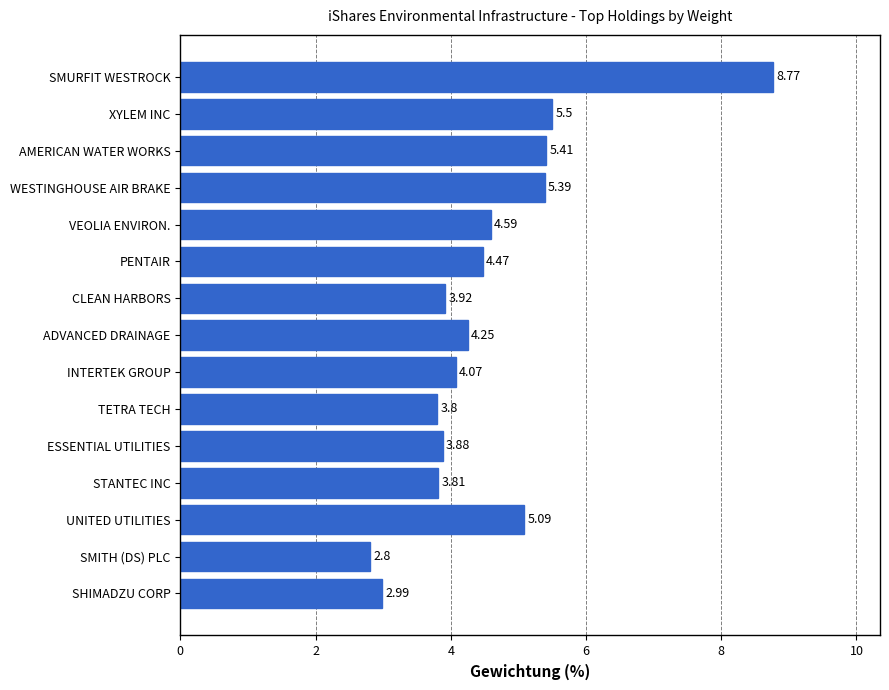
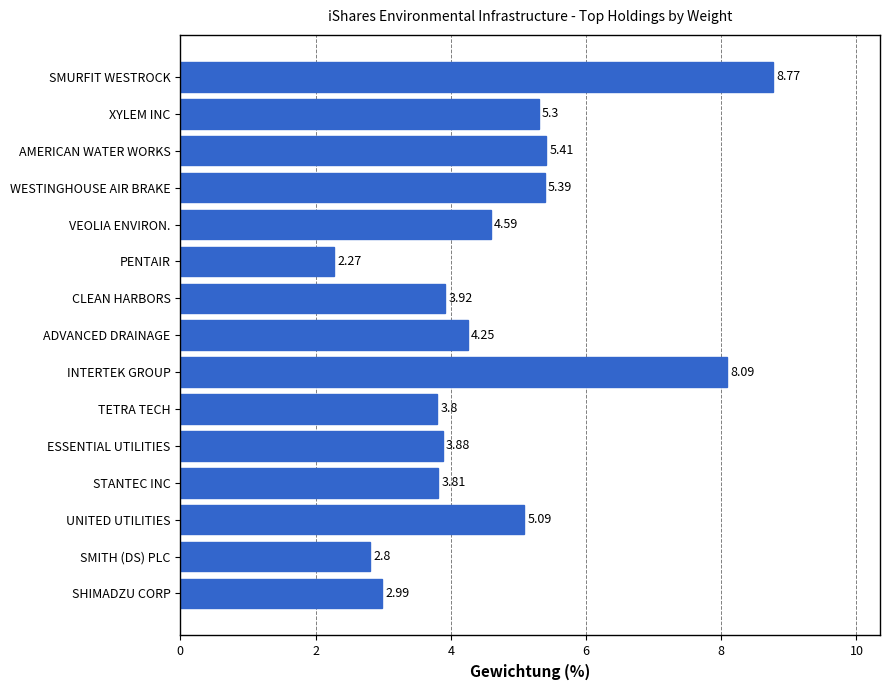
XYLEM INC: 5.5 -> 5.3
PENTAIR: 4.47 -> 2.27
INTERTEK GROUP: 4.07 -> 8.09
